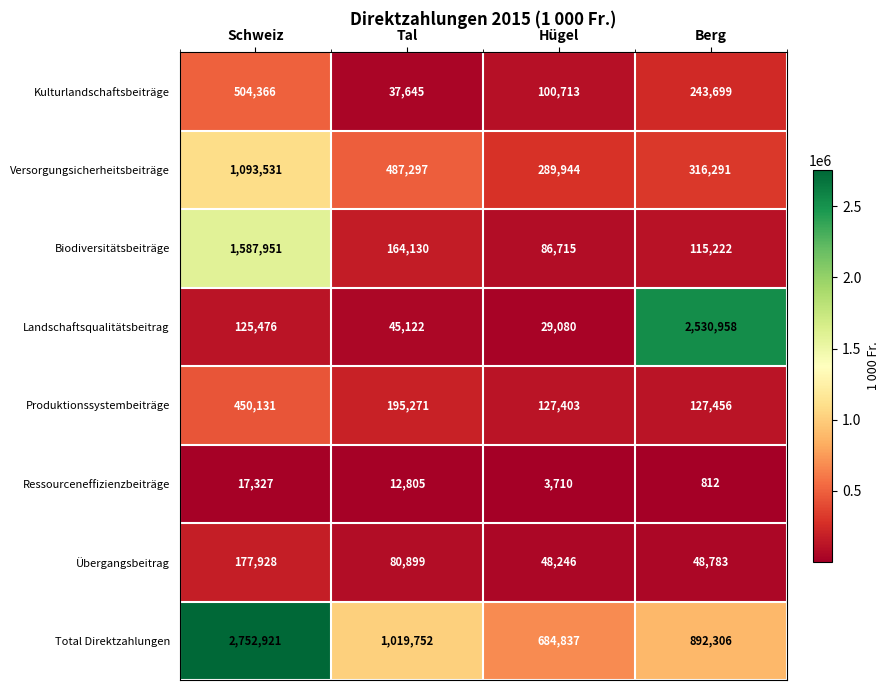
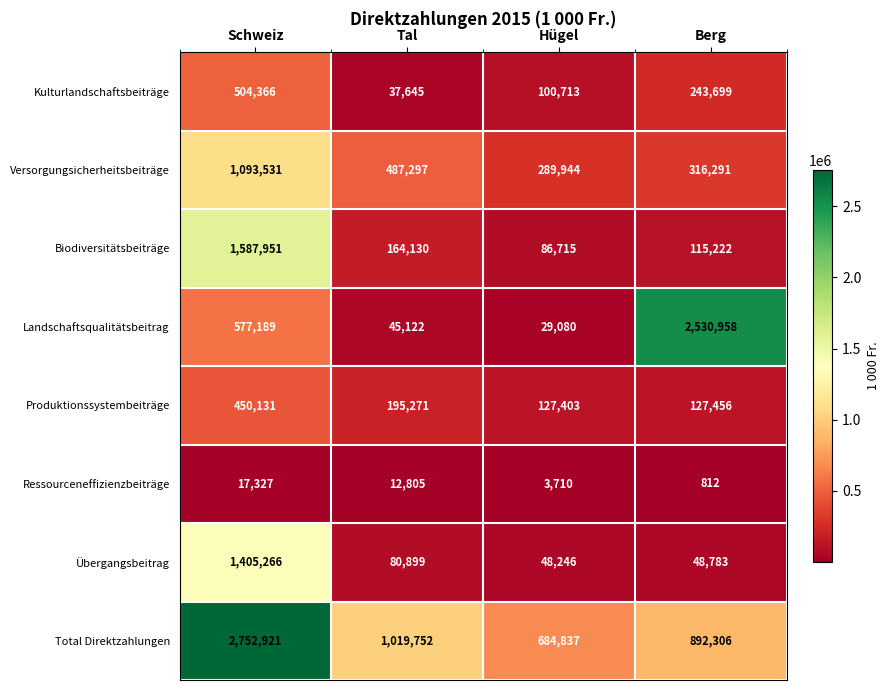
Landschaftsqualitätsbeitrag, Schweiz: 125,476 -> 577,189
Übergangsbeitrag, Schweiz: 177,928 -> 1,405,266
